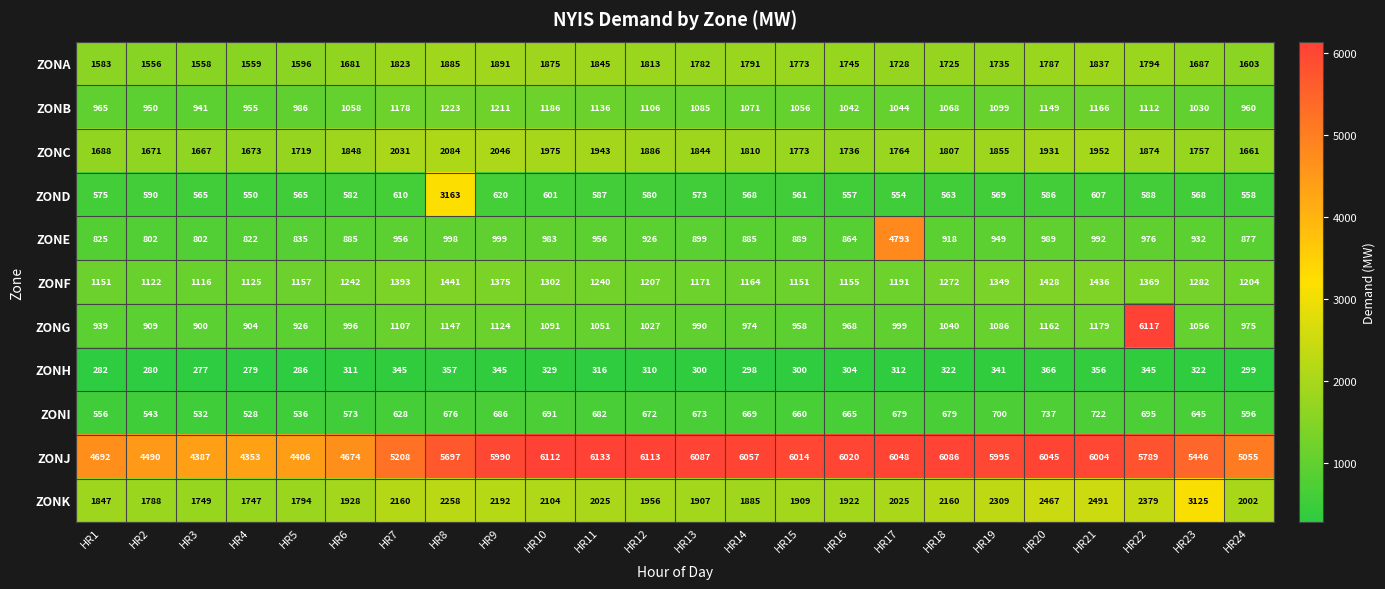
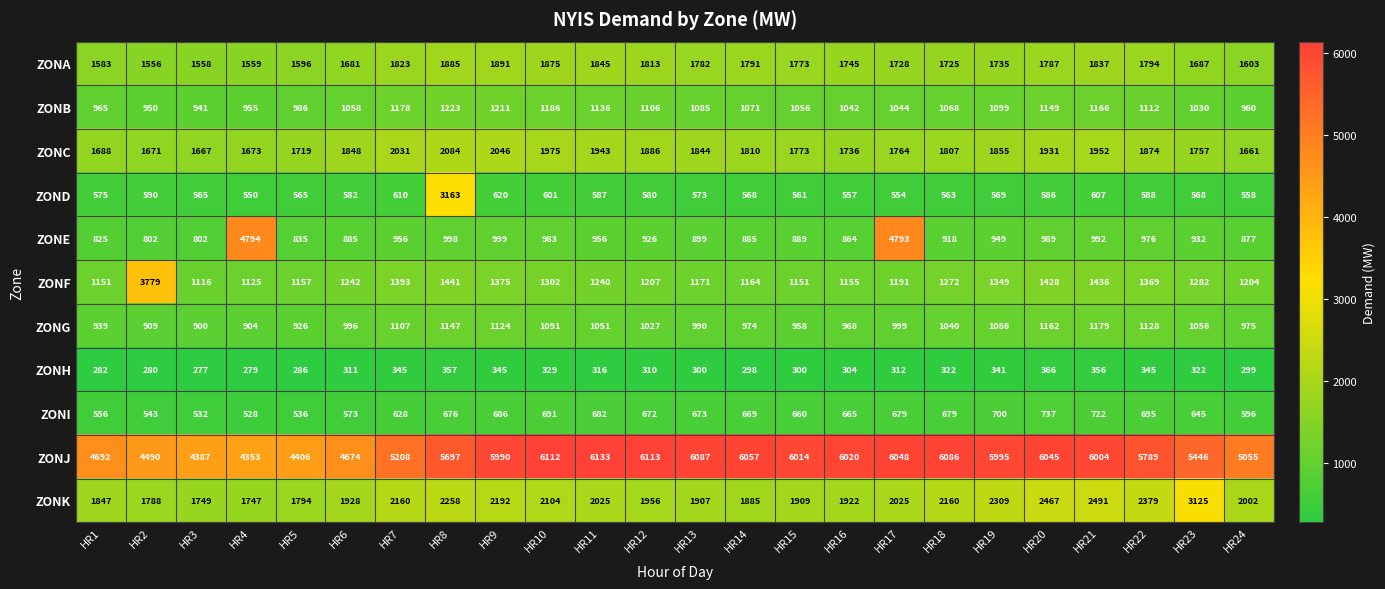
ZONE, HR4: 822 -> 4794
ZONF, HR2: 1122 -> 3779
ZONG, HR22: 6117 -> 1128
